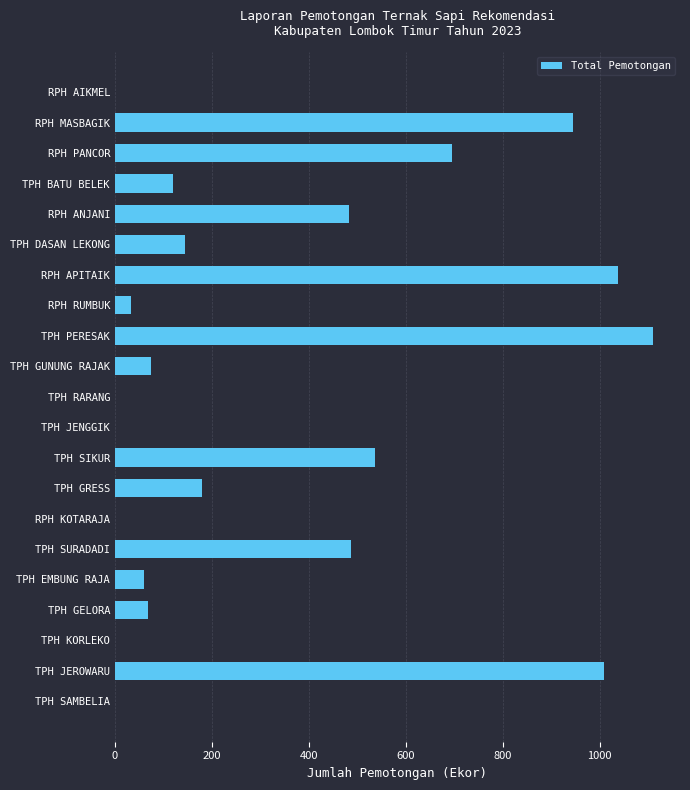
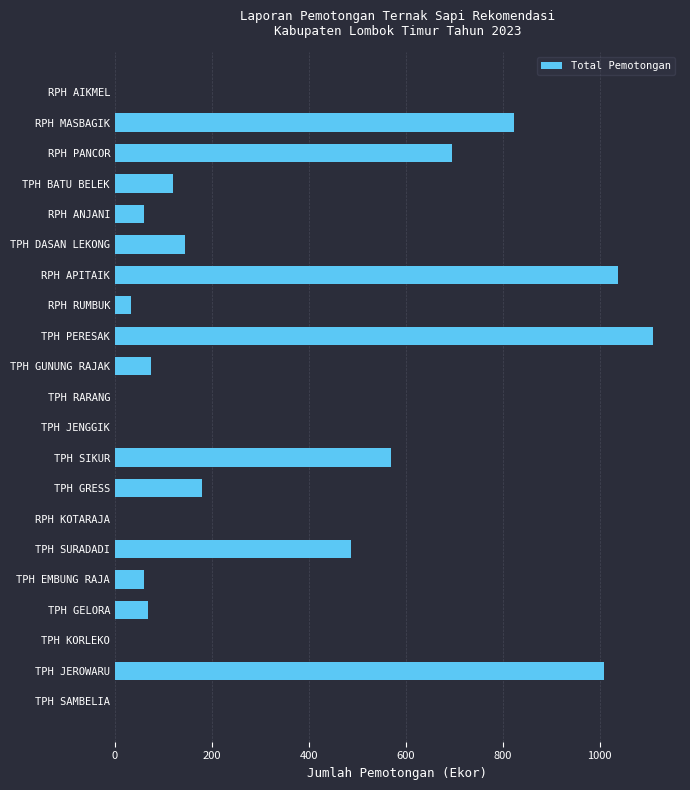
RPH MASBAGIK: 950 -> 820
RPH ANJANI: 480 -> 60
TPH SIKUR: 540 -> 570
